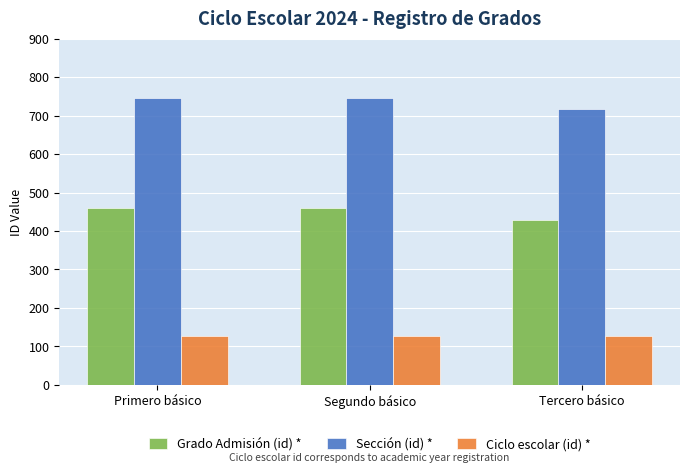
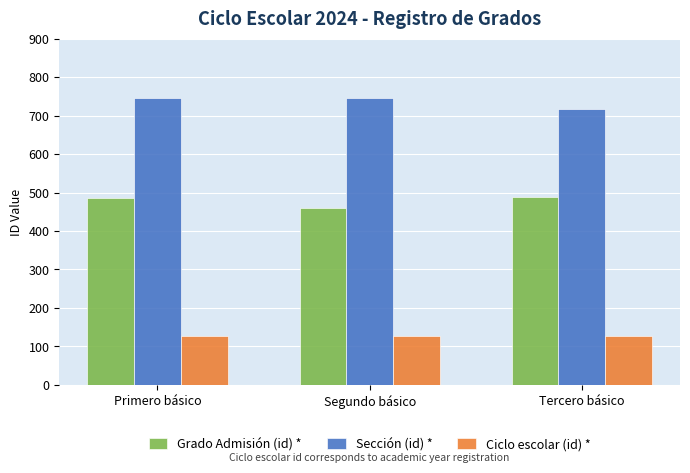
Grado Admisión (id) *, Primero básico: 460 -> 490
Grado Admisión (id) *, Tercero básico: 430 -> 490
